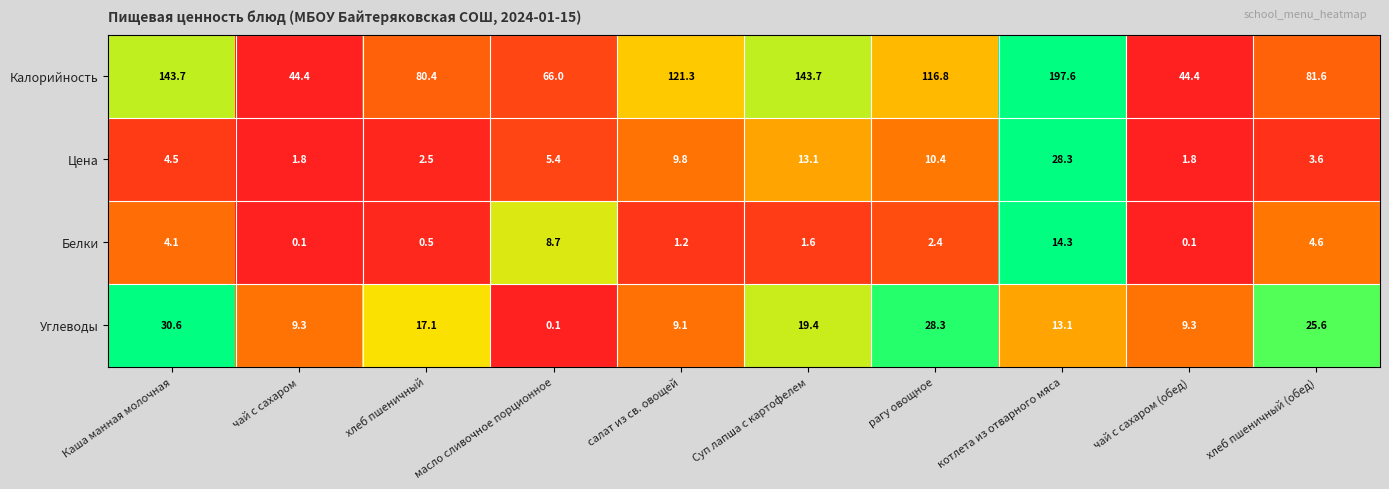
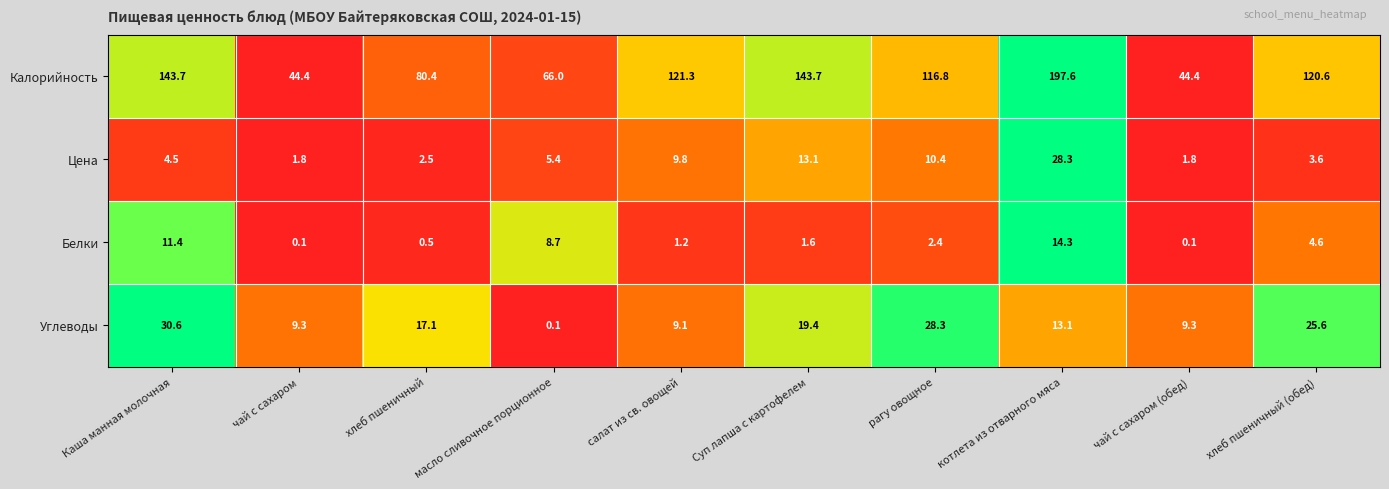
Калорийность, хлеб пшеничный (обед): 81.6 -> 120.6
Белки, Каша манная молочная: 4.1 -> 11.4
